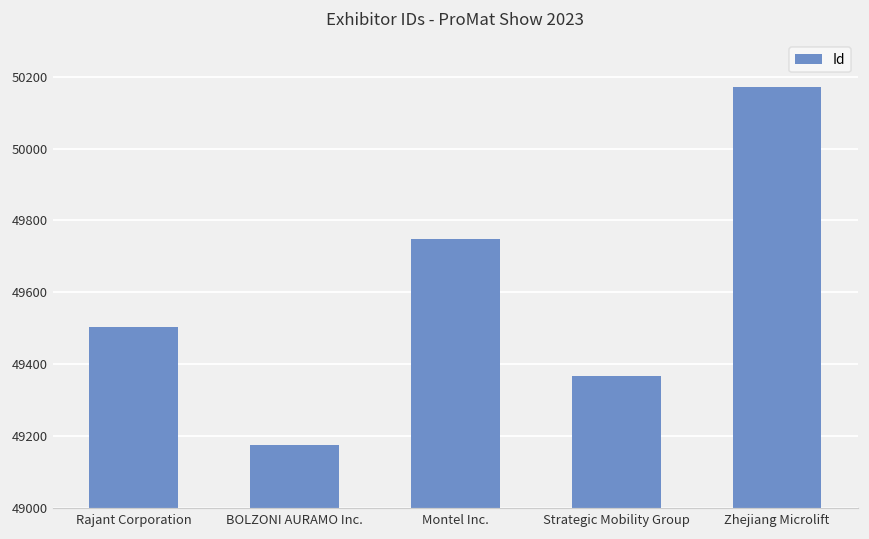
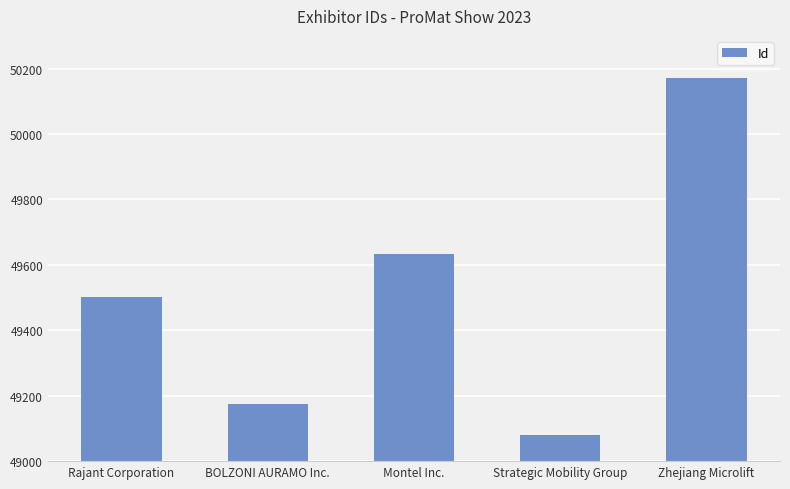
Montel Inc.: 49750 -> 49630
Strategic Mobility Group: 49370 -> 49080
